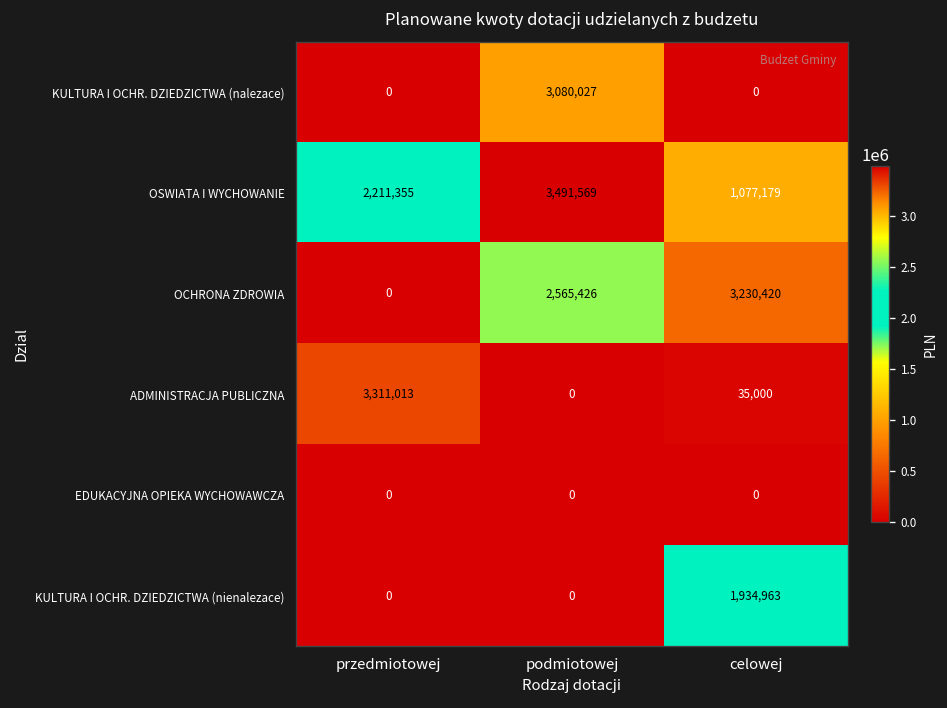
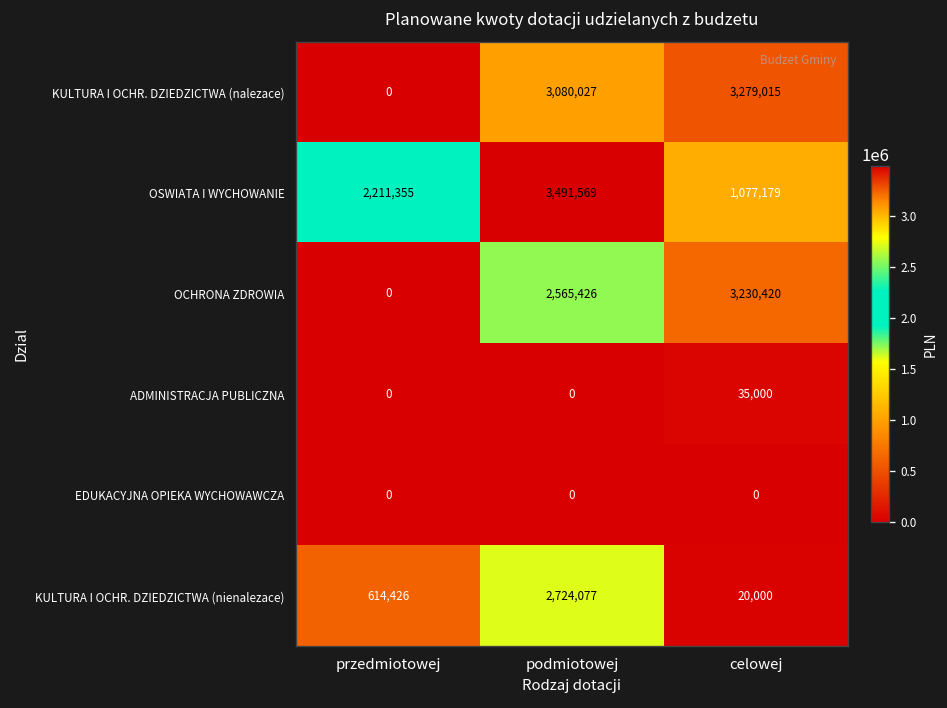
KULTURA I OCHR. DZIEDZICTWA (nalezace), celowej: 0 -> 3,279,015
ADMINISTRACJA PUBLICZNA, przedmiotowej: 3,311,013 -> 0
KULTURA I OCHR. DZIEDZICTWA (nienalezace), przedmiotowej: 0 -> 614,426
KULTURA I OCHR. DZIEDZICTWA (nienalezace), podmiotowej: 0 -> 2,724,077
KULTURA I OCHR. DZIEDZICTWA (nienalezace), celowej: 1,934,963 -> 20,000
